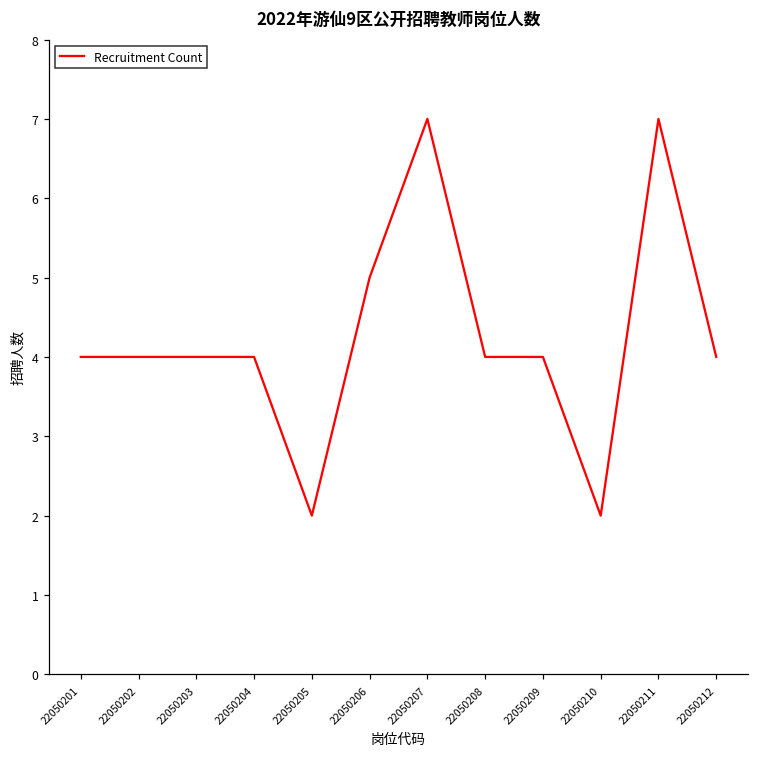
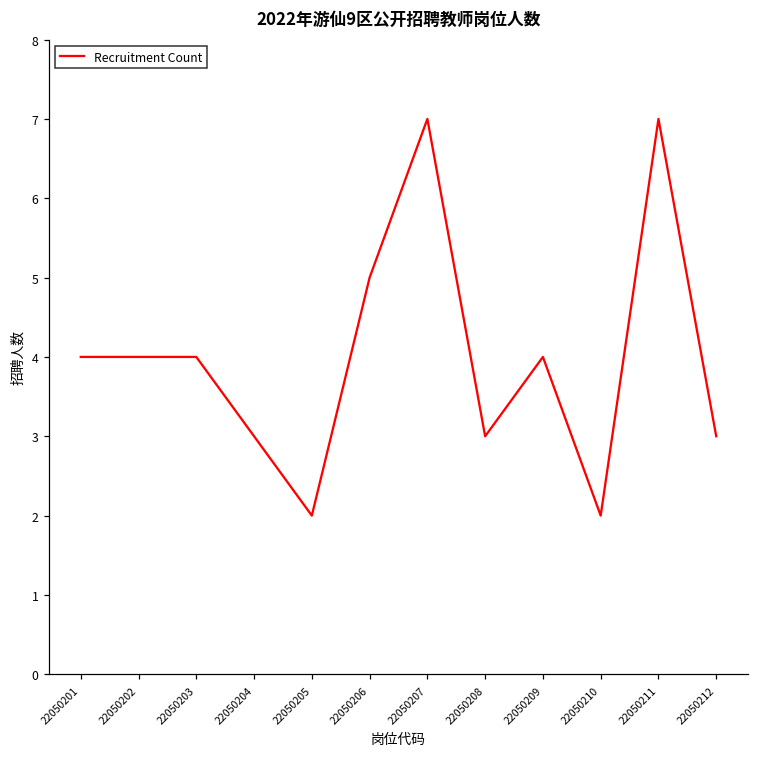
22050204: 4 -> 3
22050208: 4 -> 3
22050212: 4 -> 3
